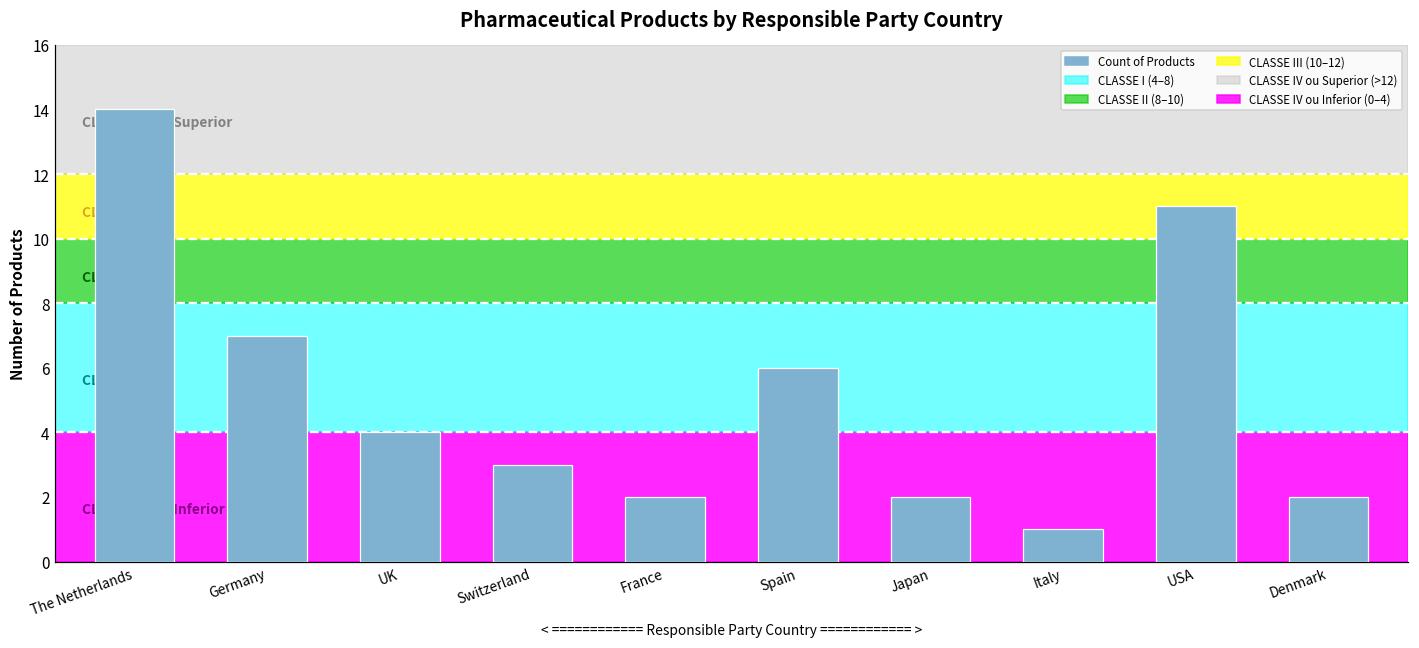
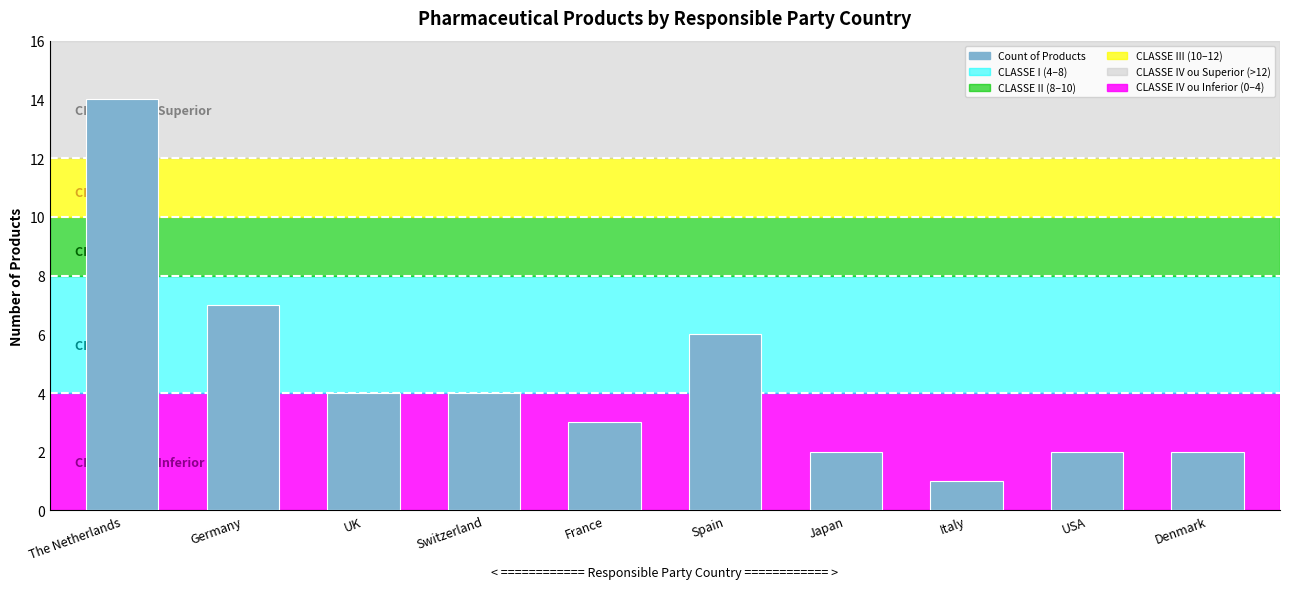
Switzerland: 3 -> 4
France: 2 -> 3
USA: 11 -> 2
